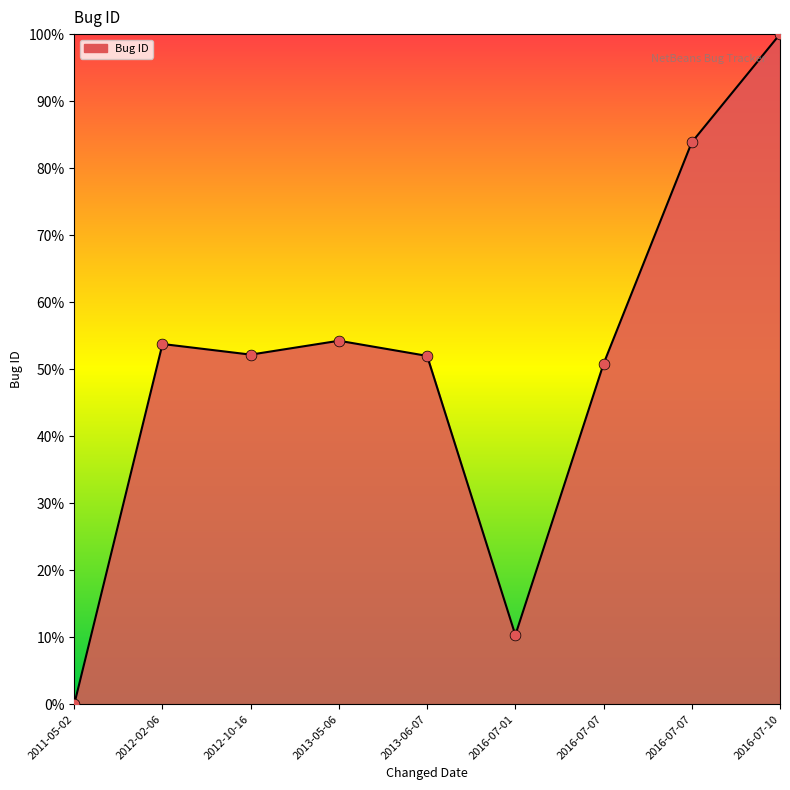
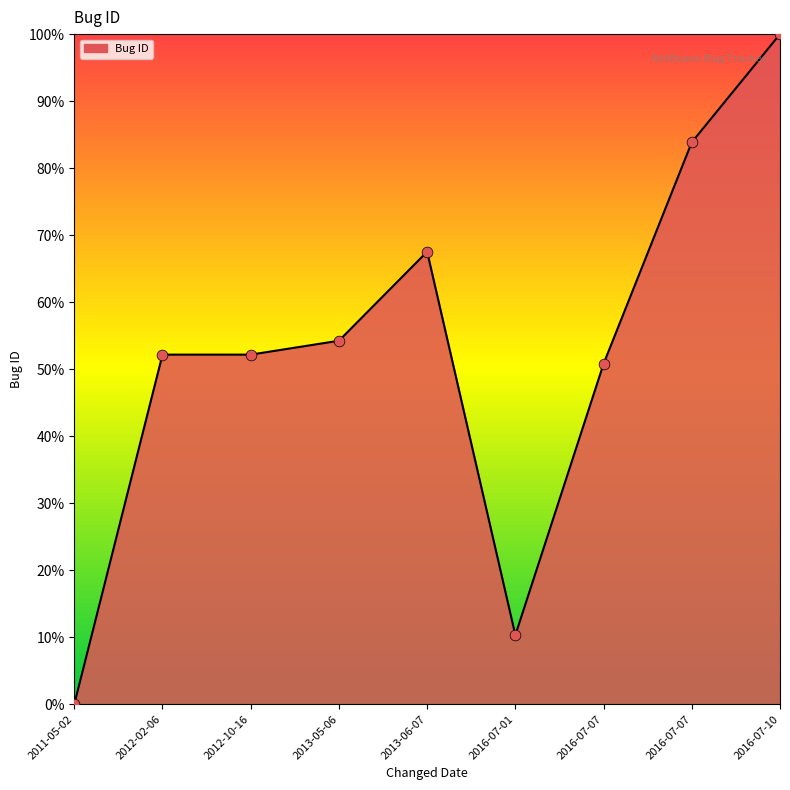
2012-02-06: 54% -> 52%
2013-06-07: 52% -> 68%
